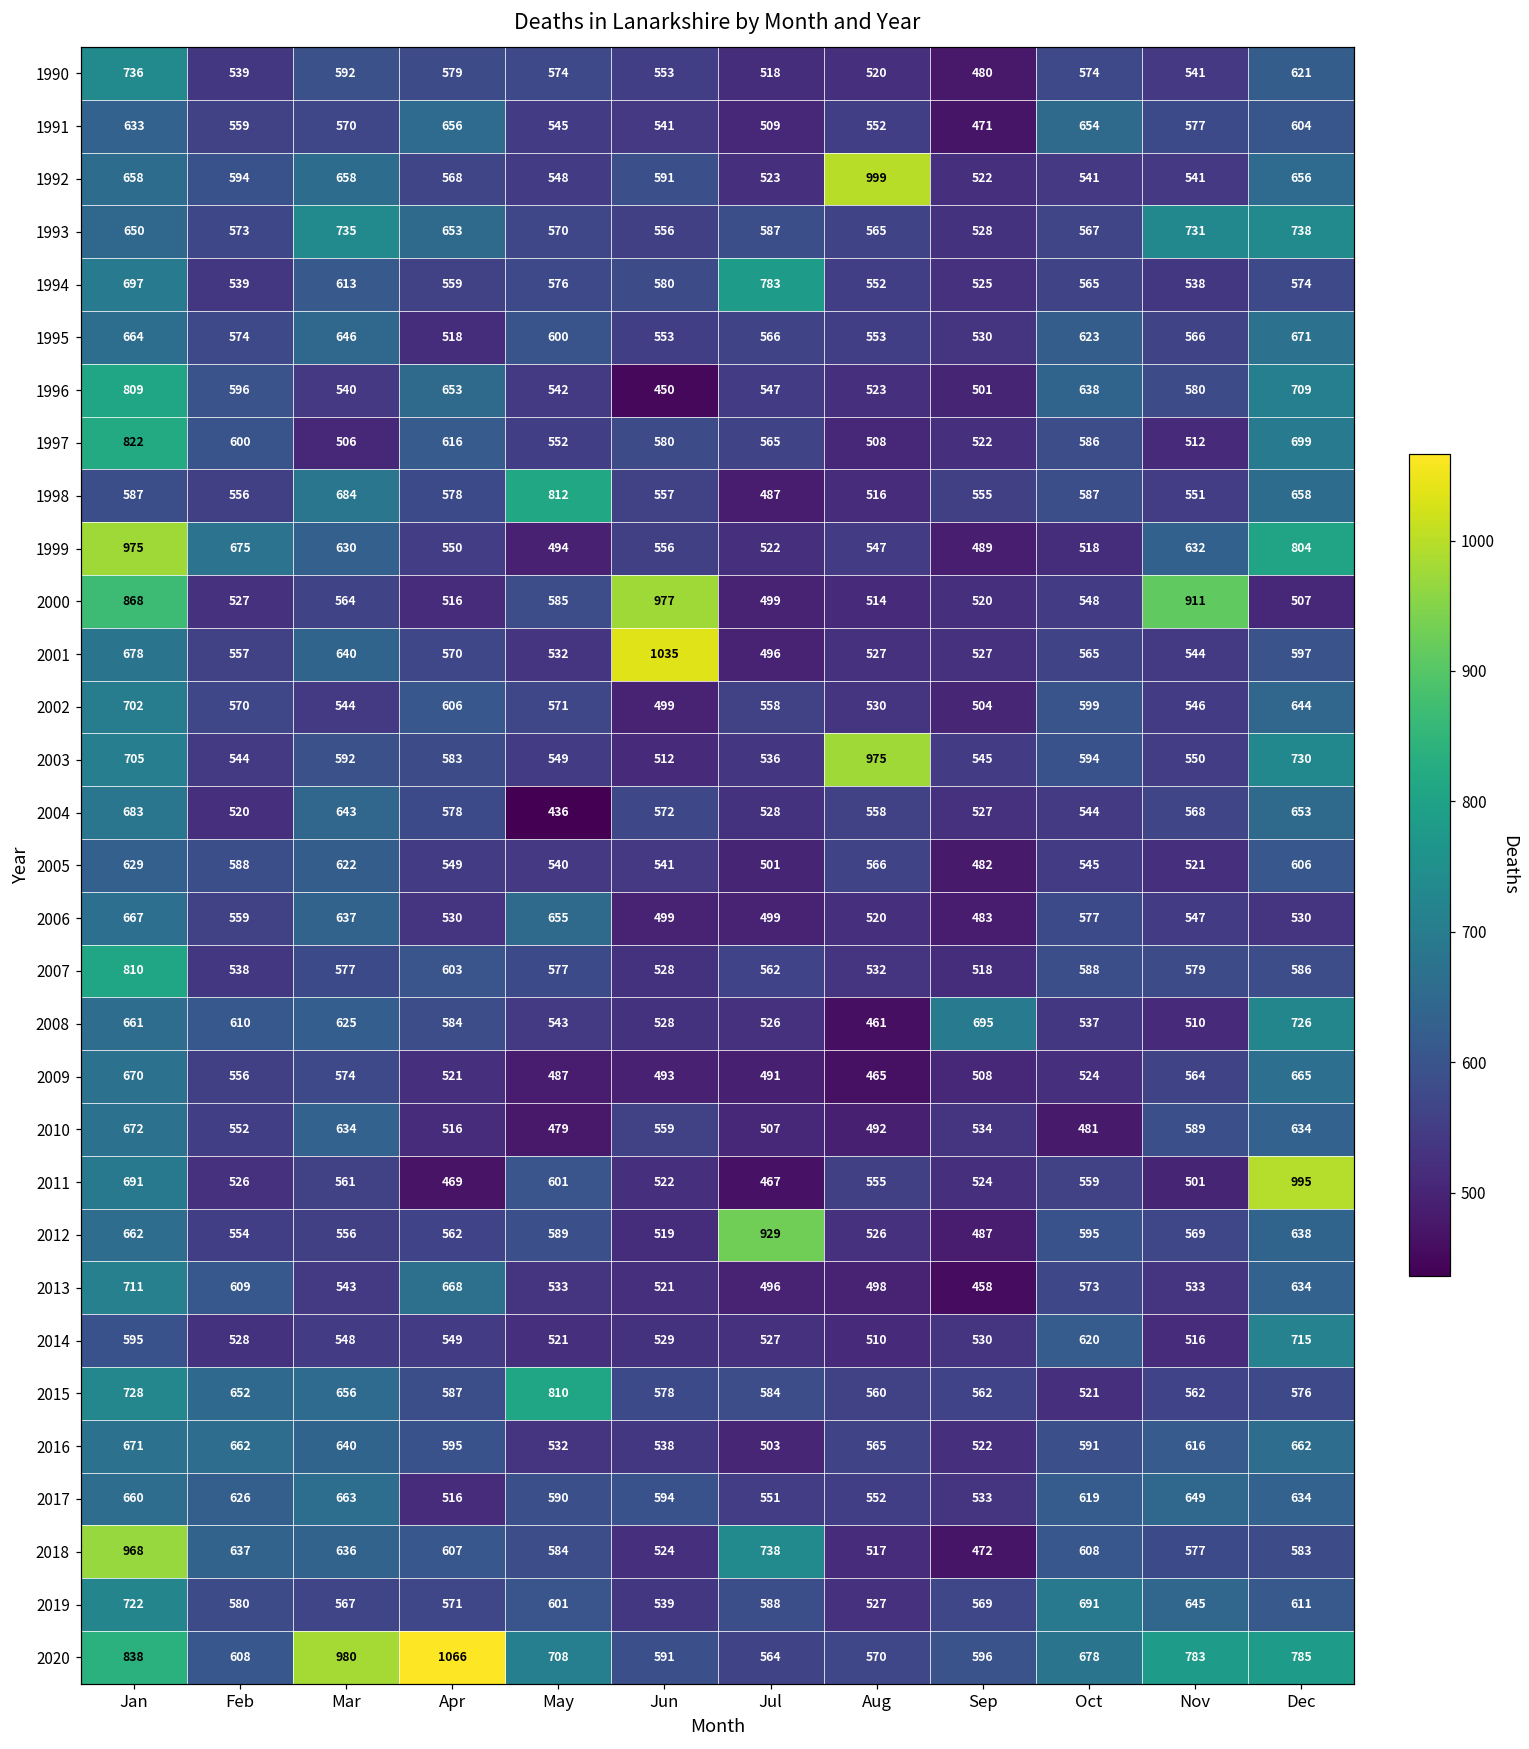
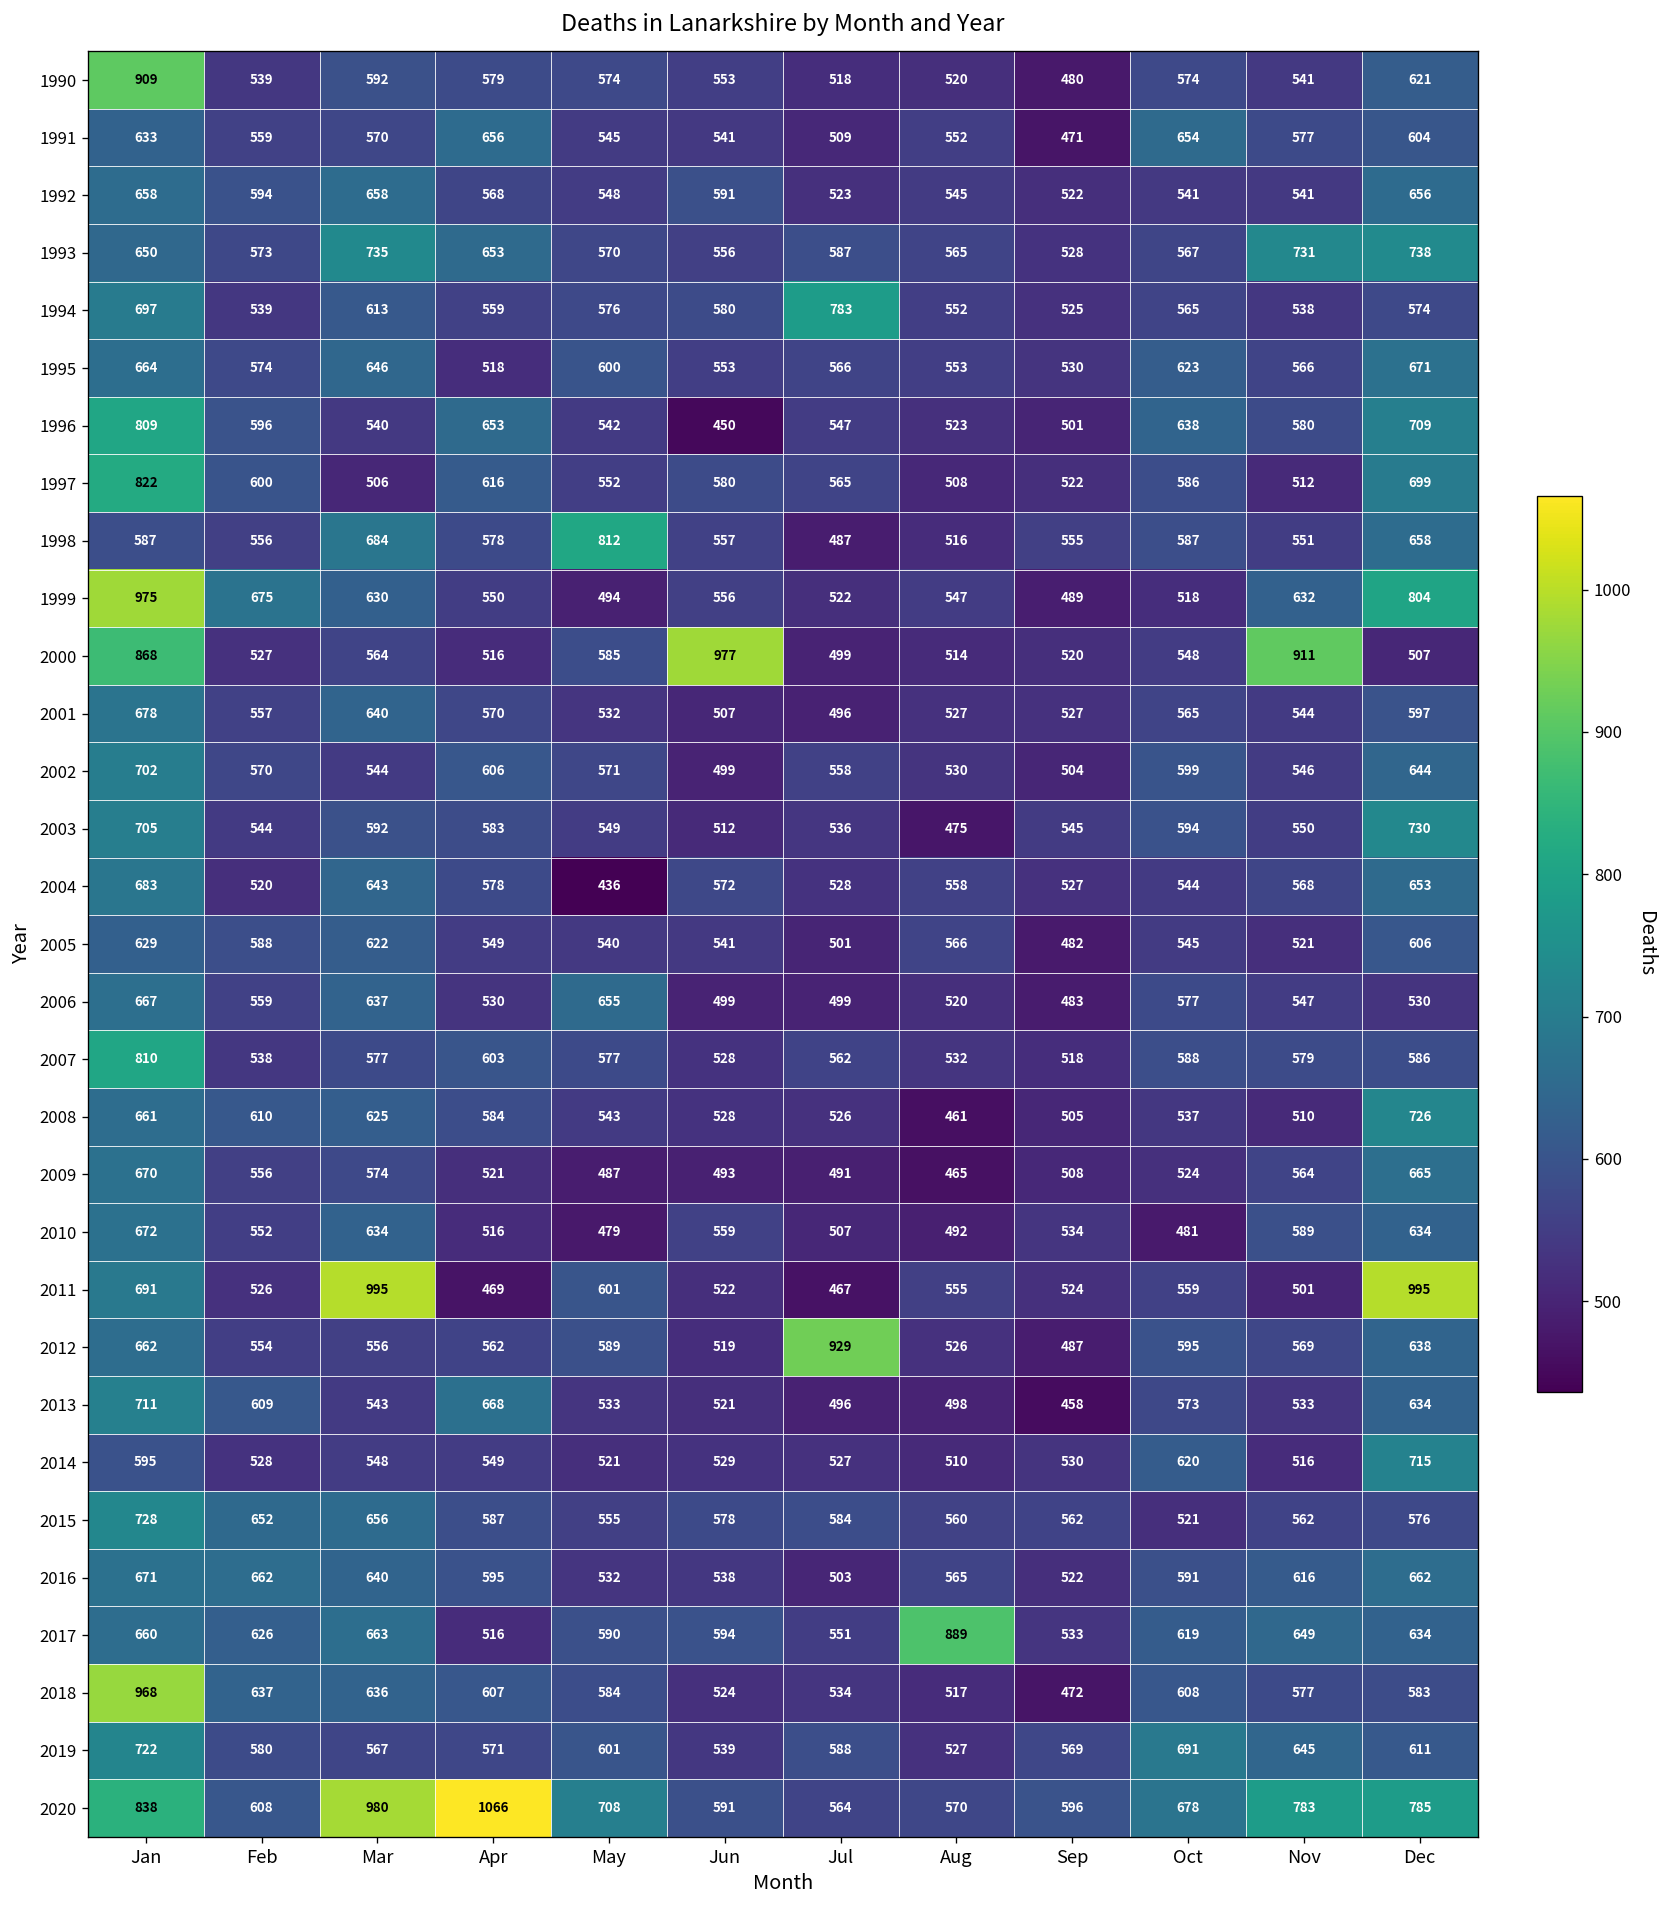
1990, Jan: 736 -> 909
1992, Aug: 999 -> 545
2001, Jun: 1035 -> 507
2003, Aug: 975 -> 475
2008, Sep: 695 -> 505
2011, Mar: 561 -> 995
2015, May: 810 -> 555
2017, Aug: 552 -> 889
2018, Jul: 738 -> 534
